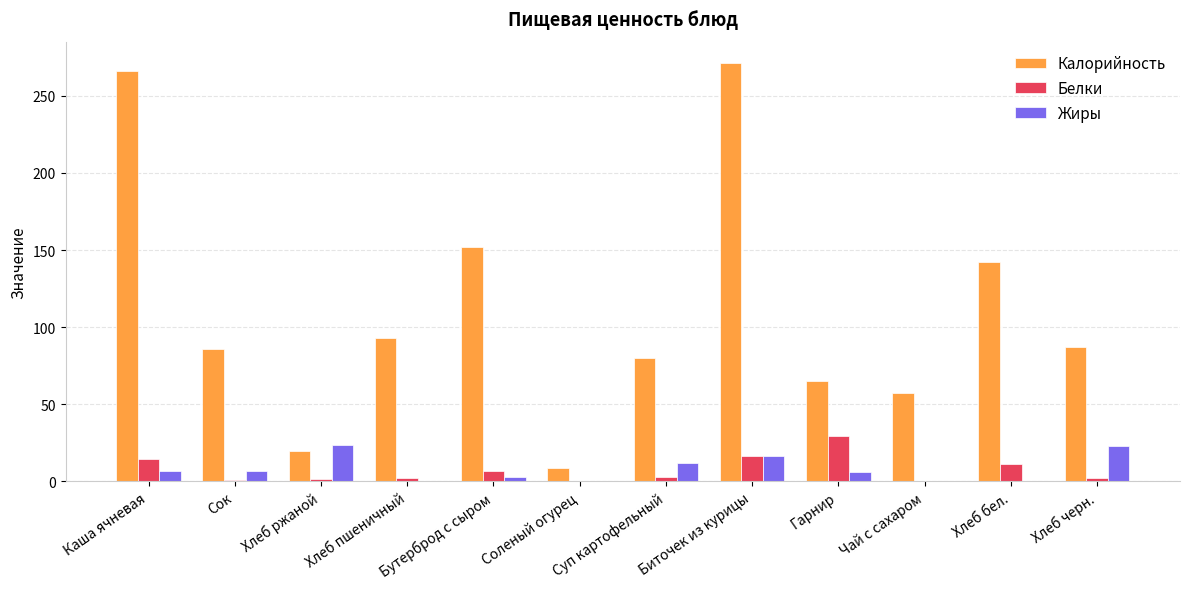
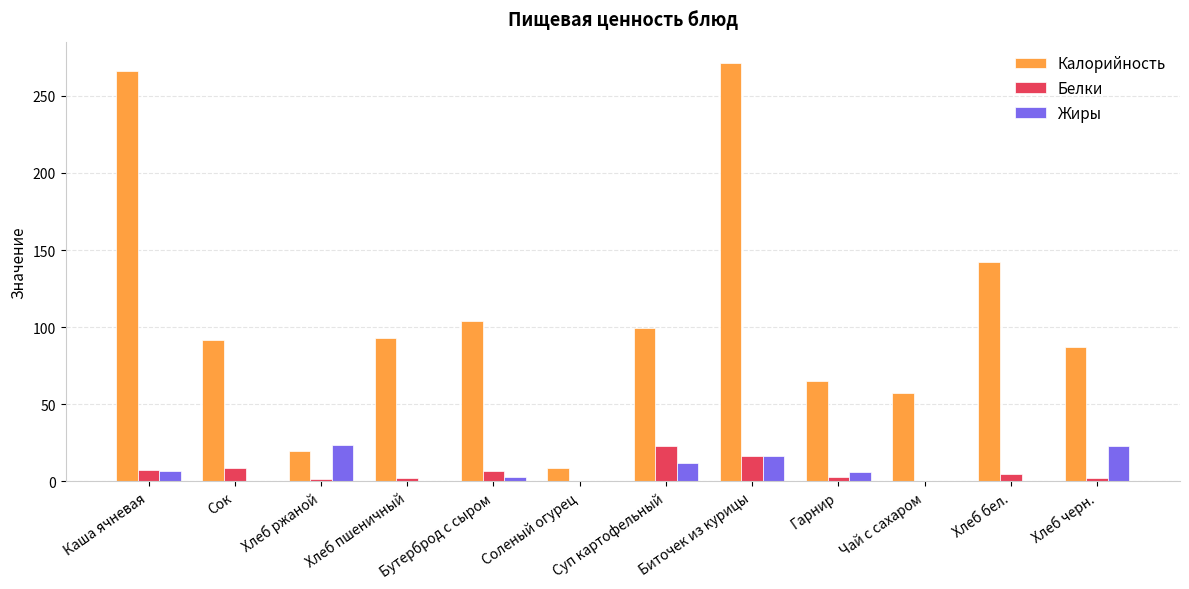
Белки, Каша ячневая: 15 -> 7
Калорийность, Сок: 86 -> 92
Белки, Сок: 1 -> 9
Жиры, Сок: 7 -> 0
Калорийность, Бутерброд с сыром: 152 -> 104
Калорийность, Суп картофельный: 80 -> 99
Белки, Суп картофельный: 3 -> 23
Белки, Гарнир: 30 -> 3
Белки, Хлеб бел.: 11 -> 5
